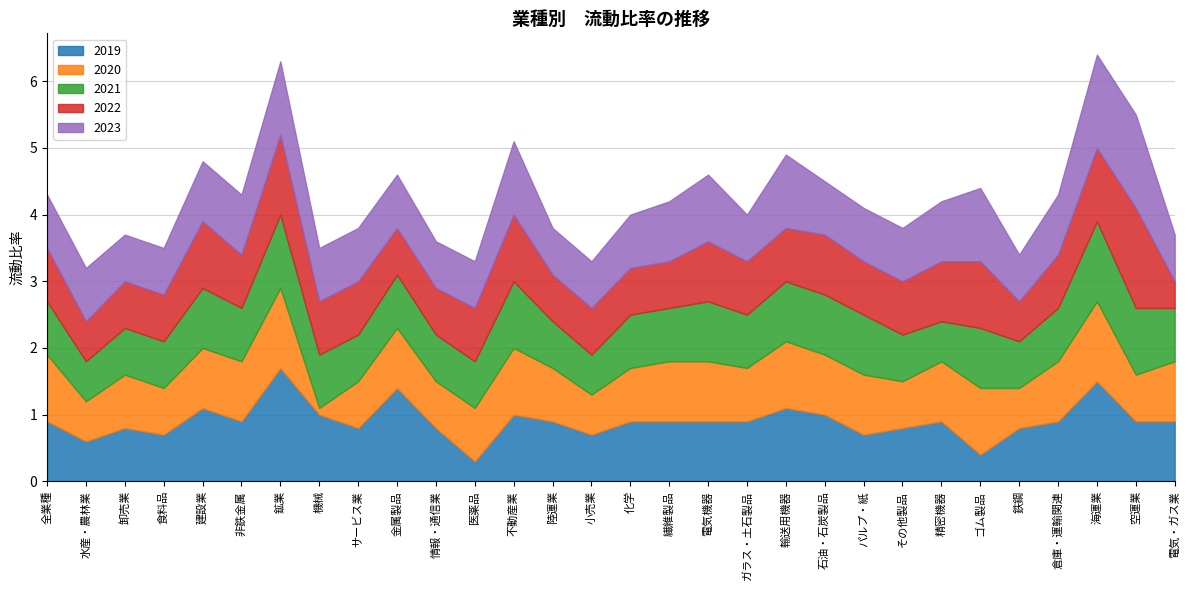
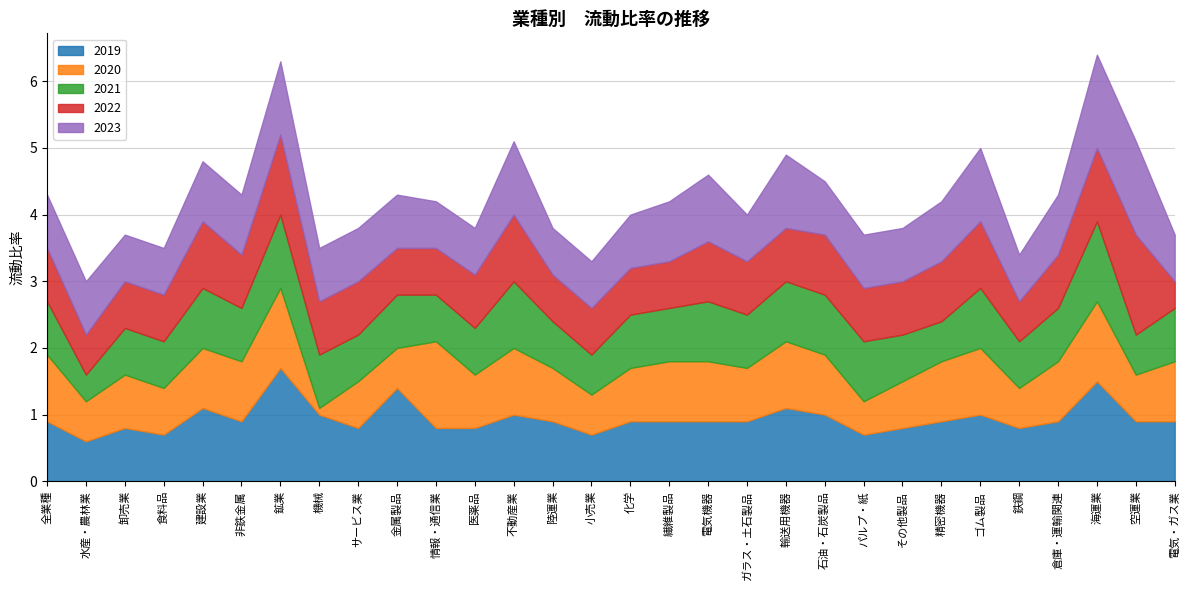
2021, 水産・農林業: 0.6 -> 0.4
2020, 金属製品: 0.9 -> 0.6
2020, 情報・通信業: 0.7 -> 1.3
2019, 医薬品: 0.3 -> 0.8
2020, パルプ・紙: 0.9 -> 0.5
2019, ゴム製品: 0.4 -> 1.0
2021, 空運業: 1.0 -> 0.6
